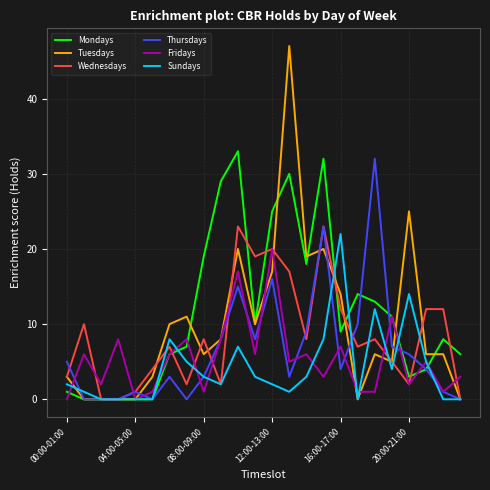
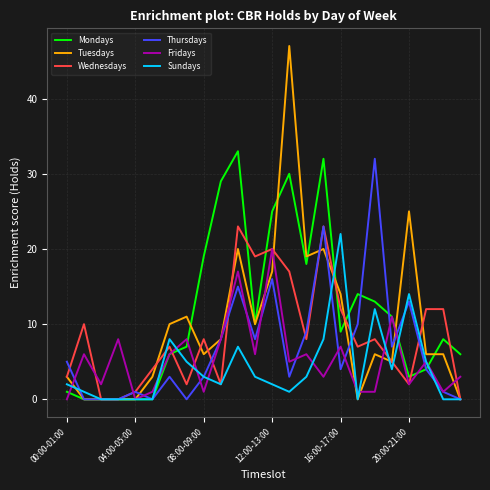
Thursdays, 20:00-21:00: 6 -> 13
